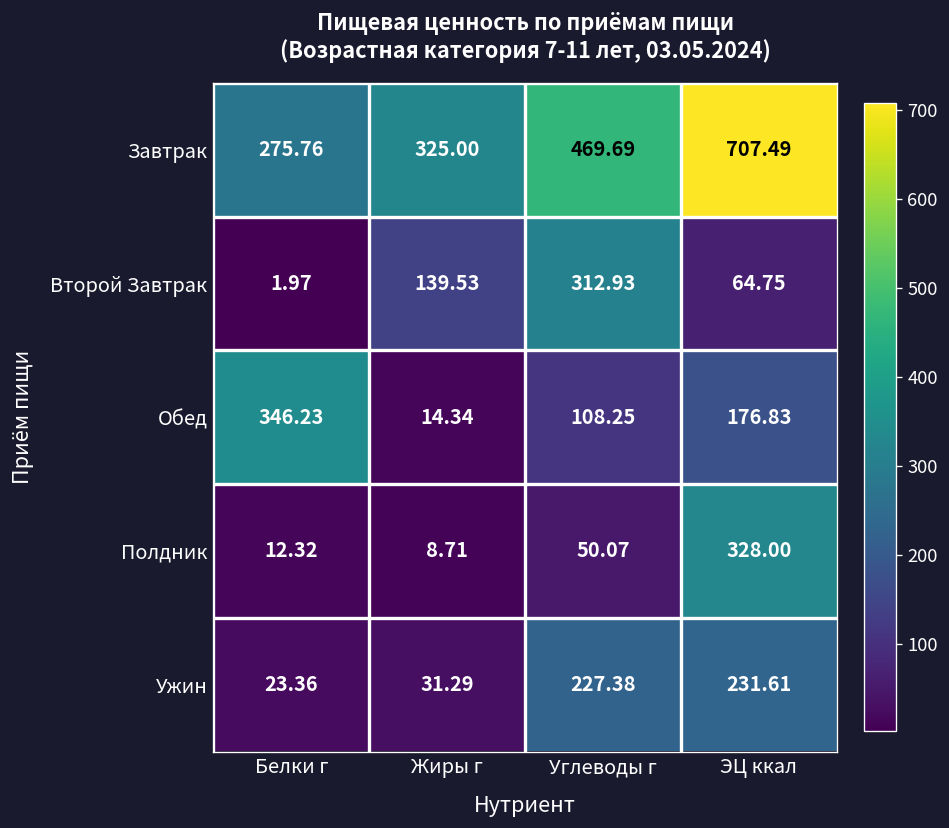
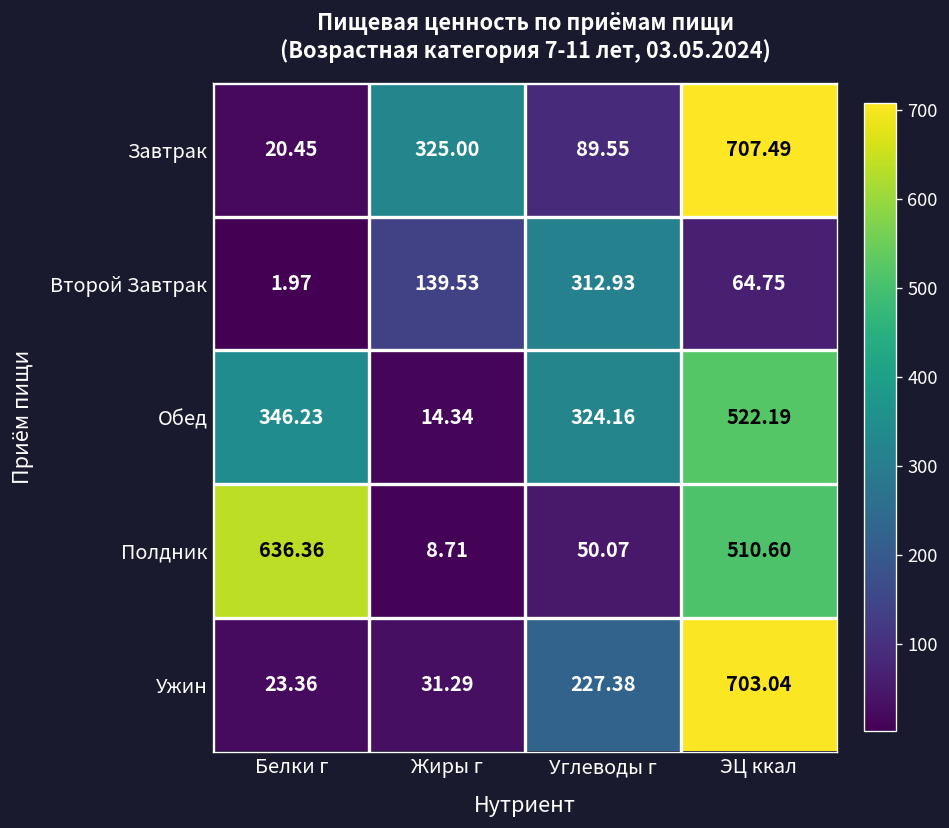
Завтрак, Белки г: 275.76 -> 20.45
Завтрак, Углеводы г: 469.69 -> 89.55
Обед, Углеводы г: 108.25 -> 324.16
Обед, ЭЦ ккал: 176.83 -> 522.19
Полдник, Белки г: 12.32 -> 636.36
Полдник, ЭЦ ккал: 328.00 -> 510.60
Ужин, ЭЦ ккал: 231.61 -> 703.04
